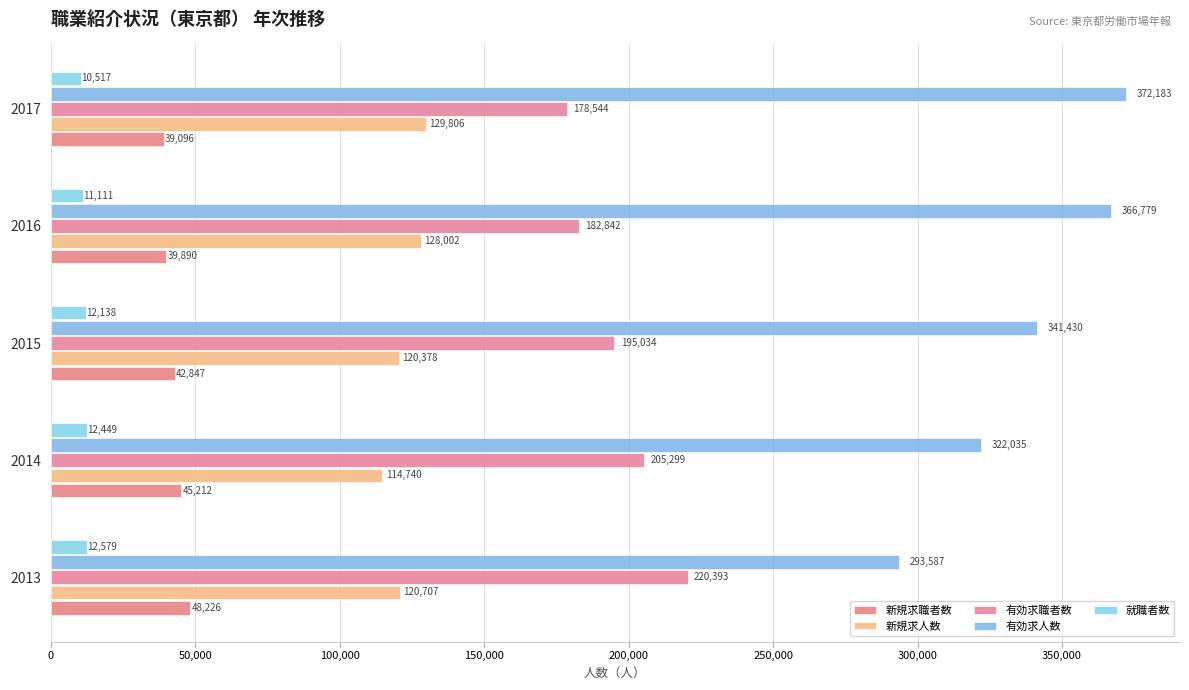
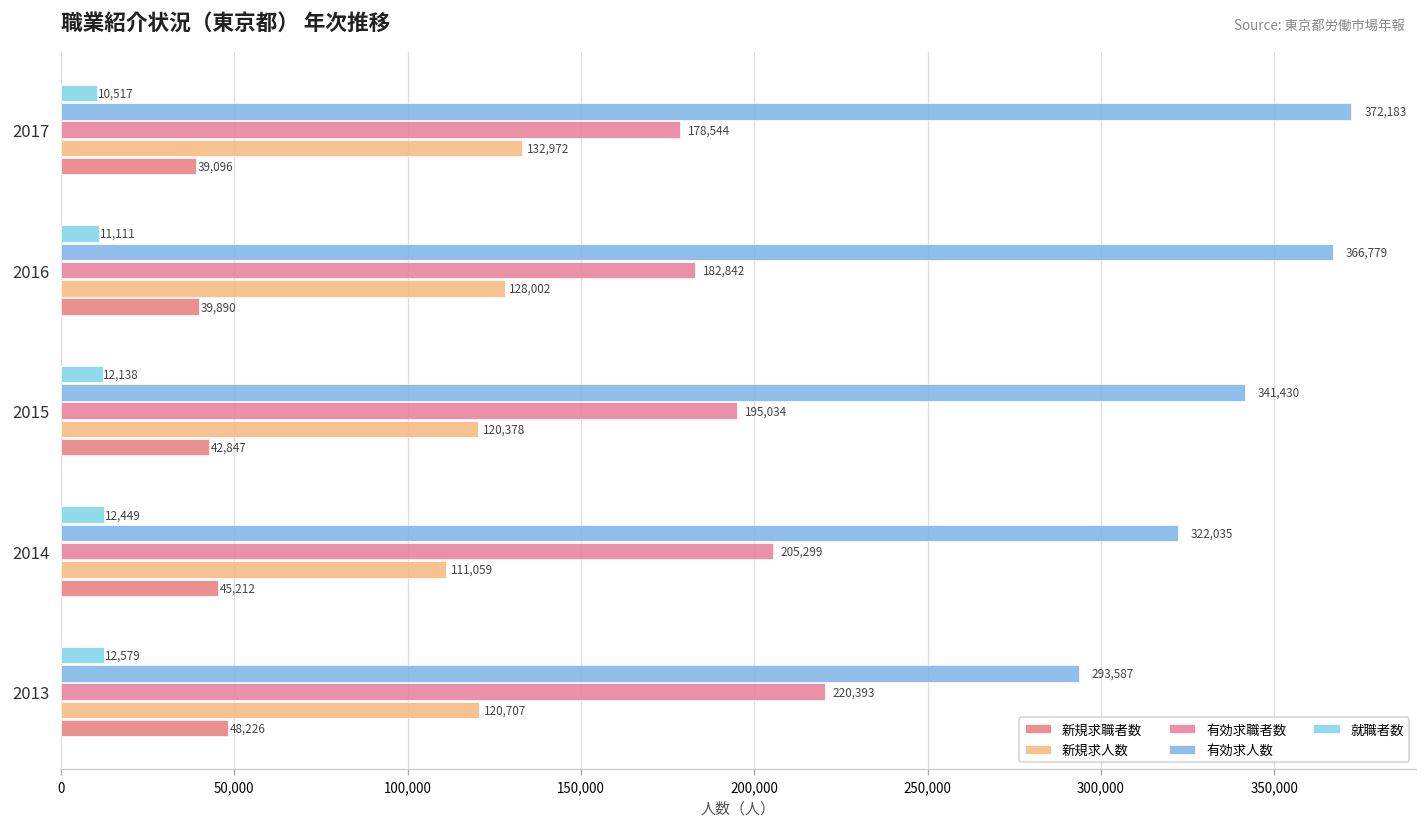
新規求人数, 2017: 129,806 -> 132,972
新規求人数, 2014: 114,740 -> 111,059
